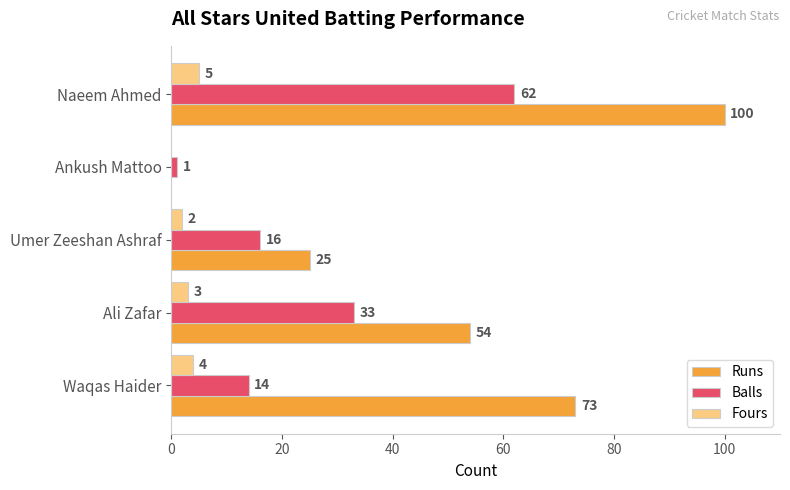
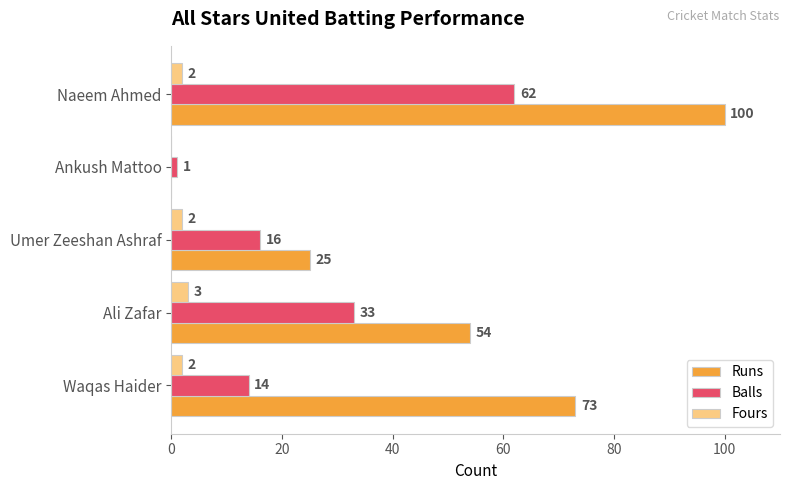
Fours, Naeem Ahmed: 5 -> 2
Fours, Waqas Haider: 4 -> 2
